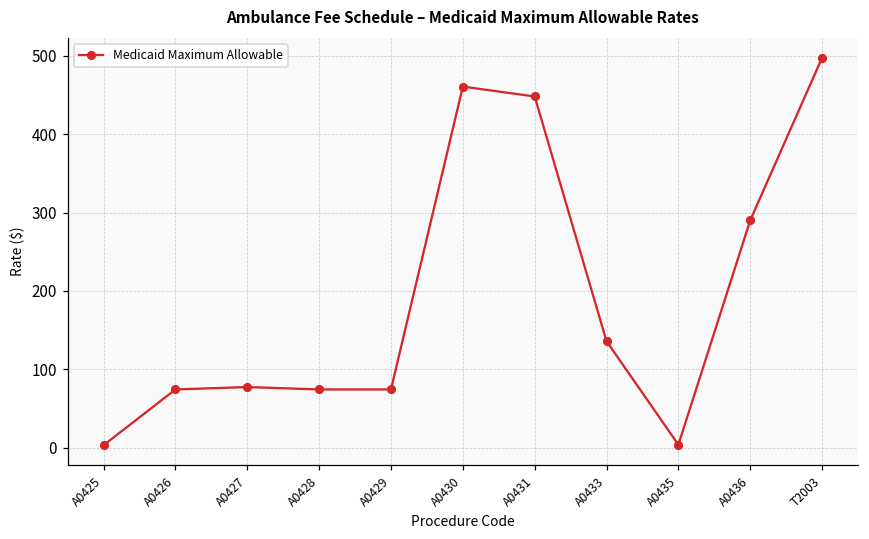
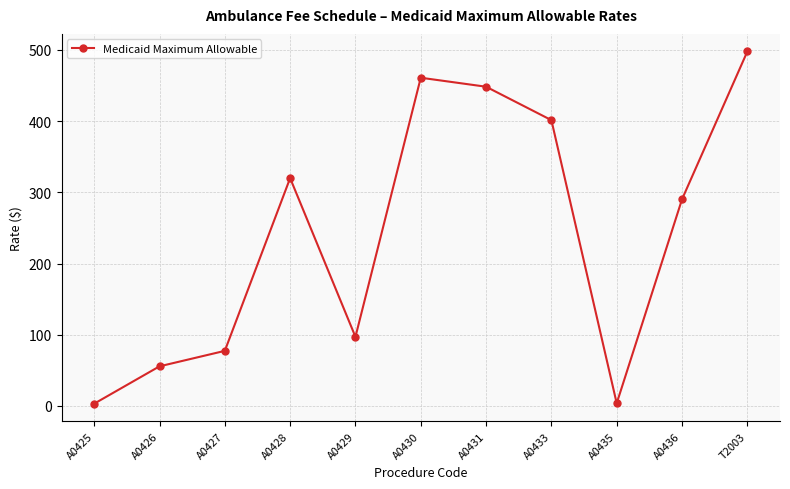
A0426: 70 -> 60
A0428: 70 -> 320
A0429: 70 -> 100
A0433: 140 -> 400
